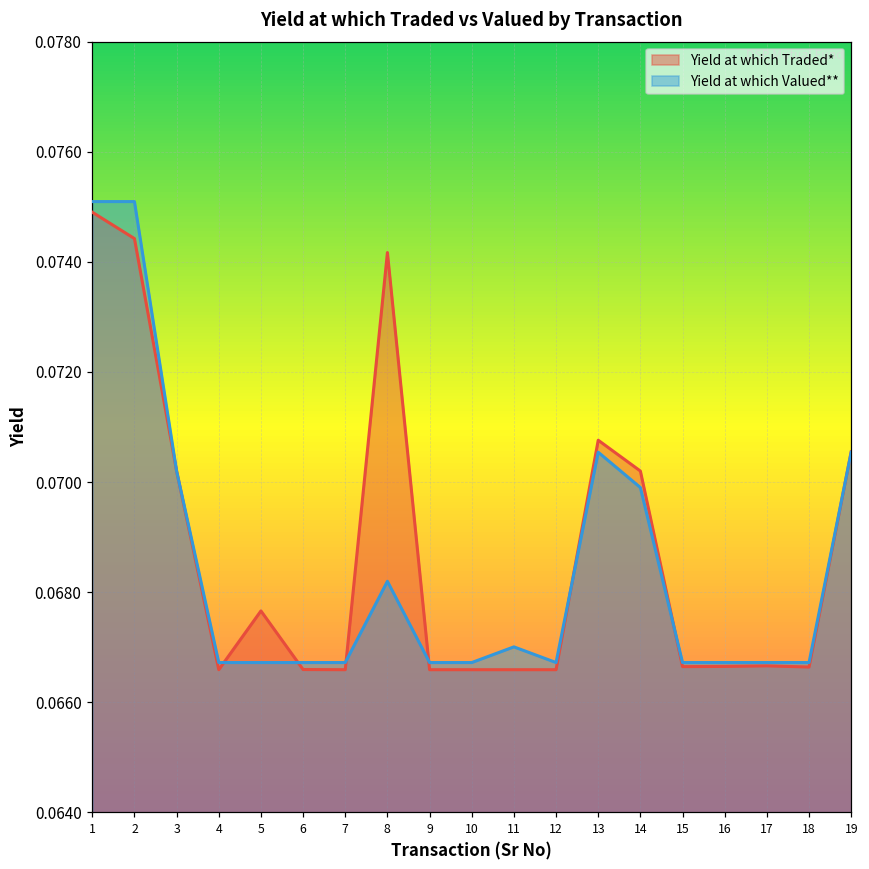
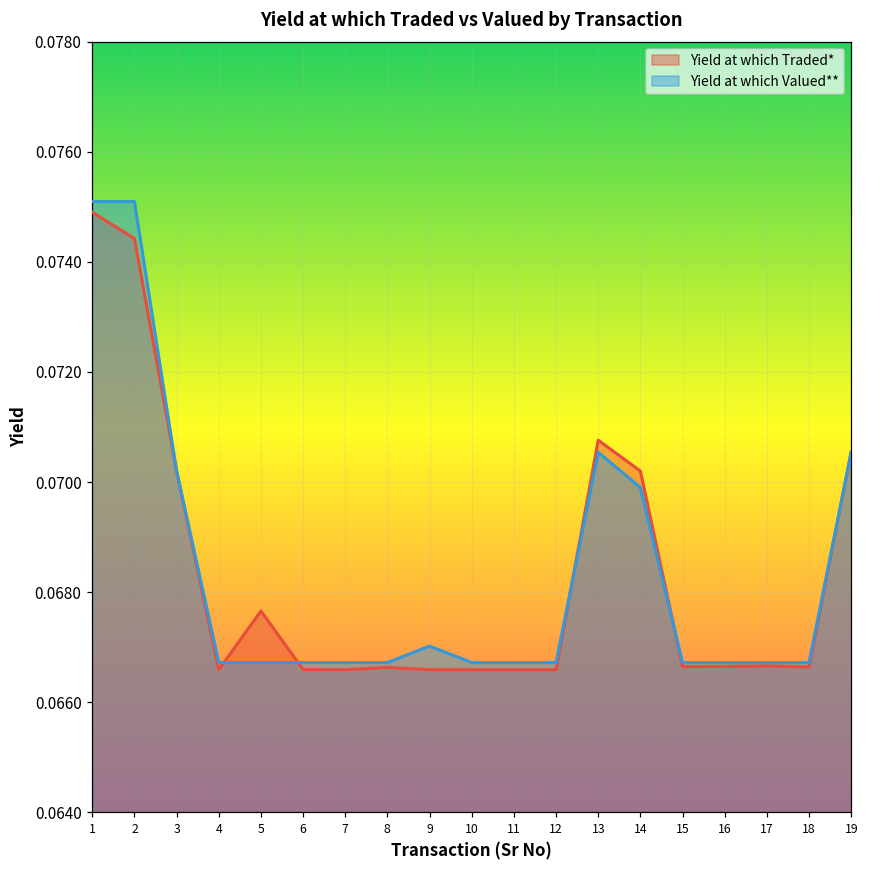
Yield at which Traded*, 8: 0.0742 -> 0.0666
Yield at which Valued**, 8: 0.0682 -> 0.0667
Yield at which Valued**, 9: 0.0667 -> 0.0670
Yield at which Valued**, 11: 0.0670 -> 0.0667
